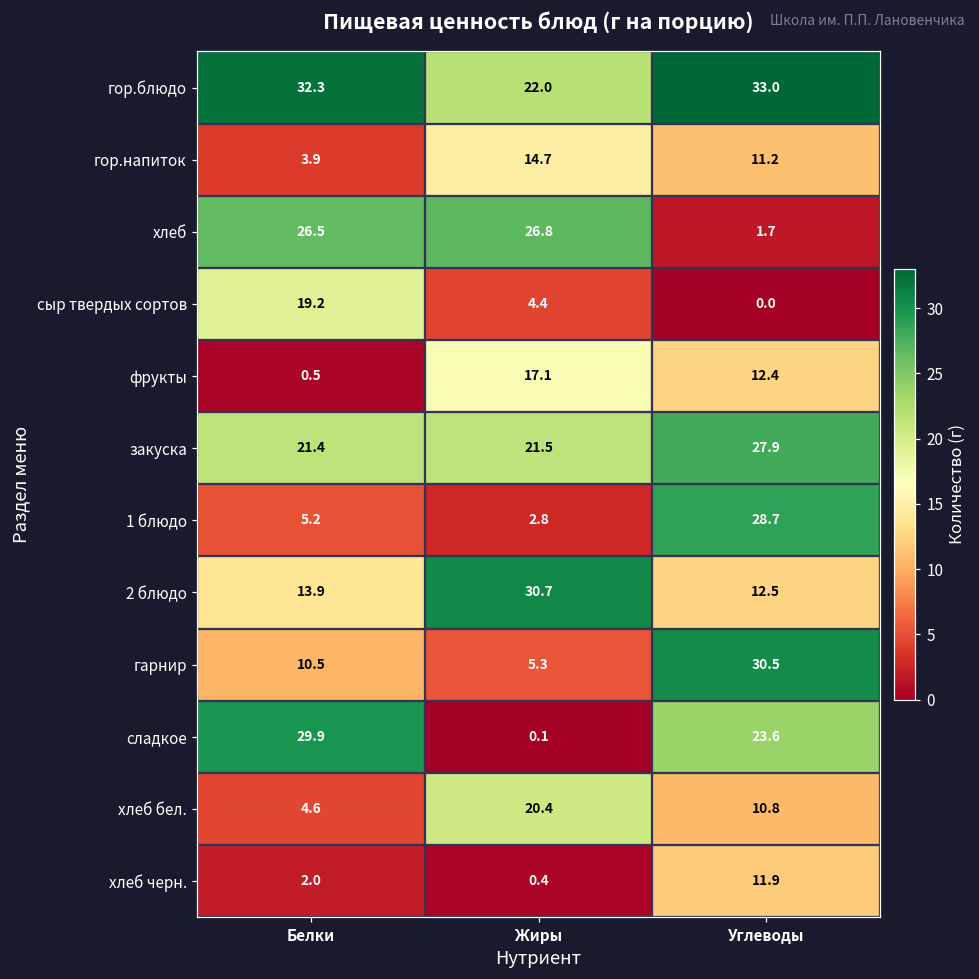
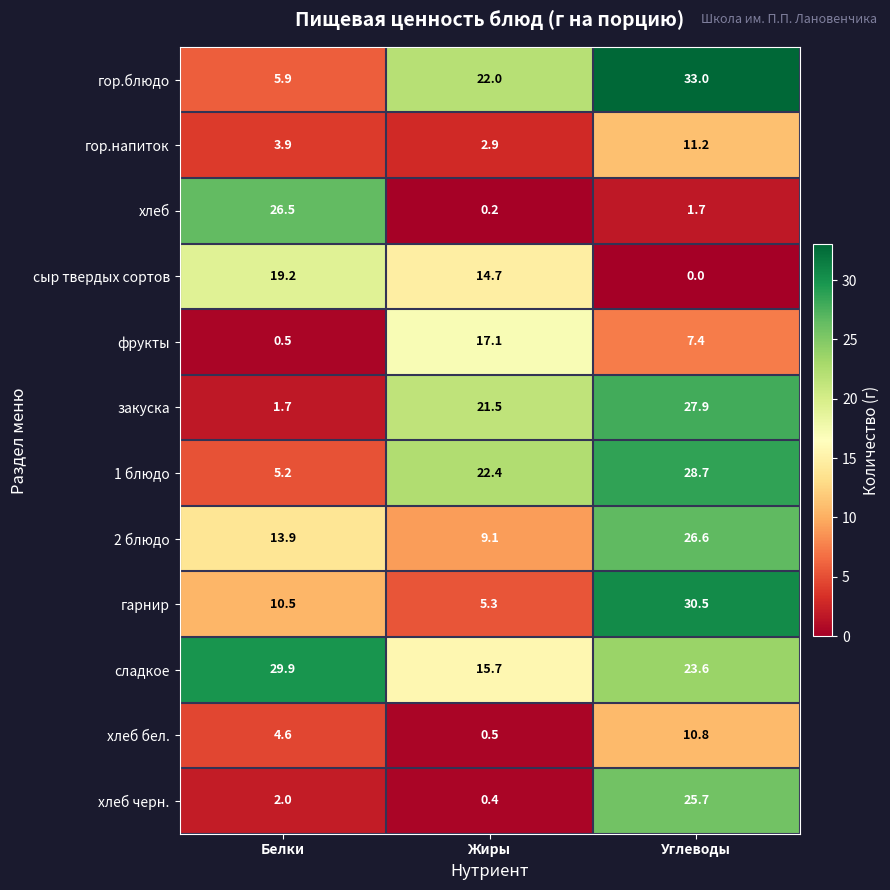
гор.блюдо, Белки: 32.3 -> 5.9
гор.напиток, Жиры: 14.7 -> 2.9
хлеб, Жиры: 26.8 -> 0.2
сыр твердых сортов, Жиры: 4.4 -> 14.7
фрукты, Углеводы: 12.4 -> 7.4
закуска, Белки: 21.4 -> 1.7
1 блюдо, Жиры: 2.8 -> 22.4
2 блюдо, Жиры: 30.7 -> 9.1
2 блюдо, Углеводы: 12.5 -> 26.6
сладкое, Жиры: 0.1 -> 15.7
хлеб бел., Жиры: 20.4 -> 0.5
хлеб черн., Углеводы: 11.9 -> 25.7
